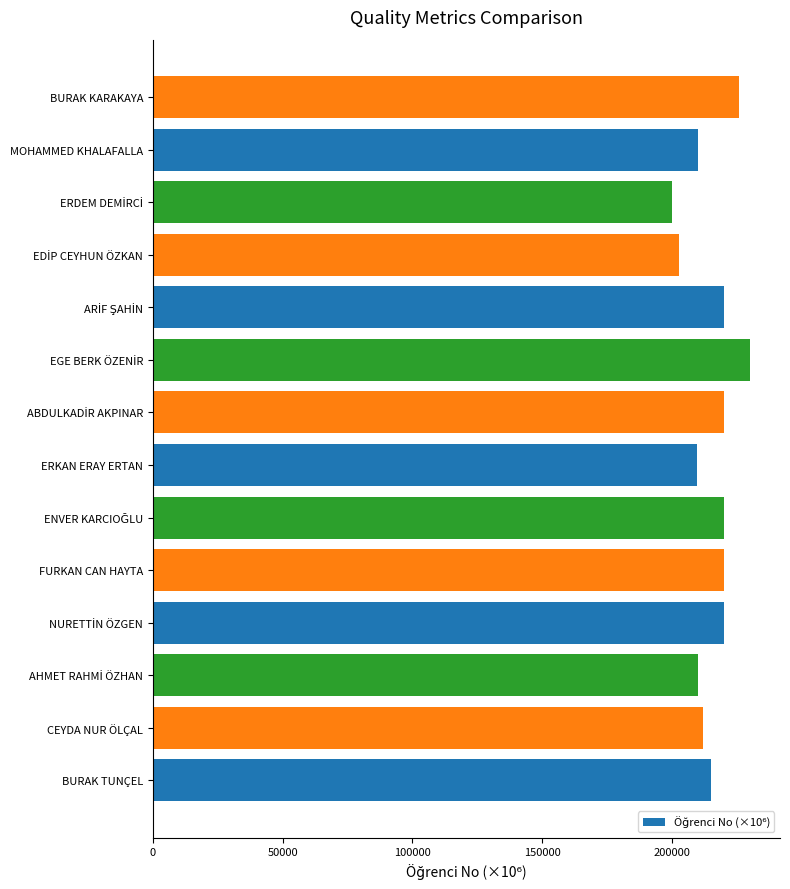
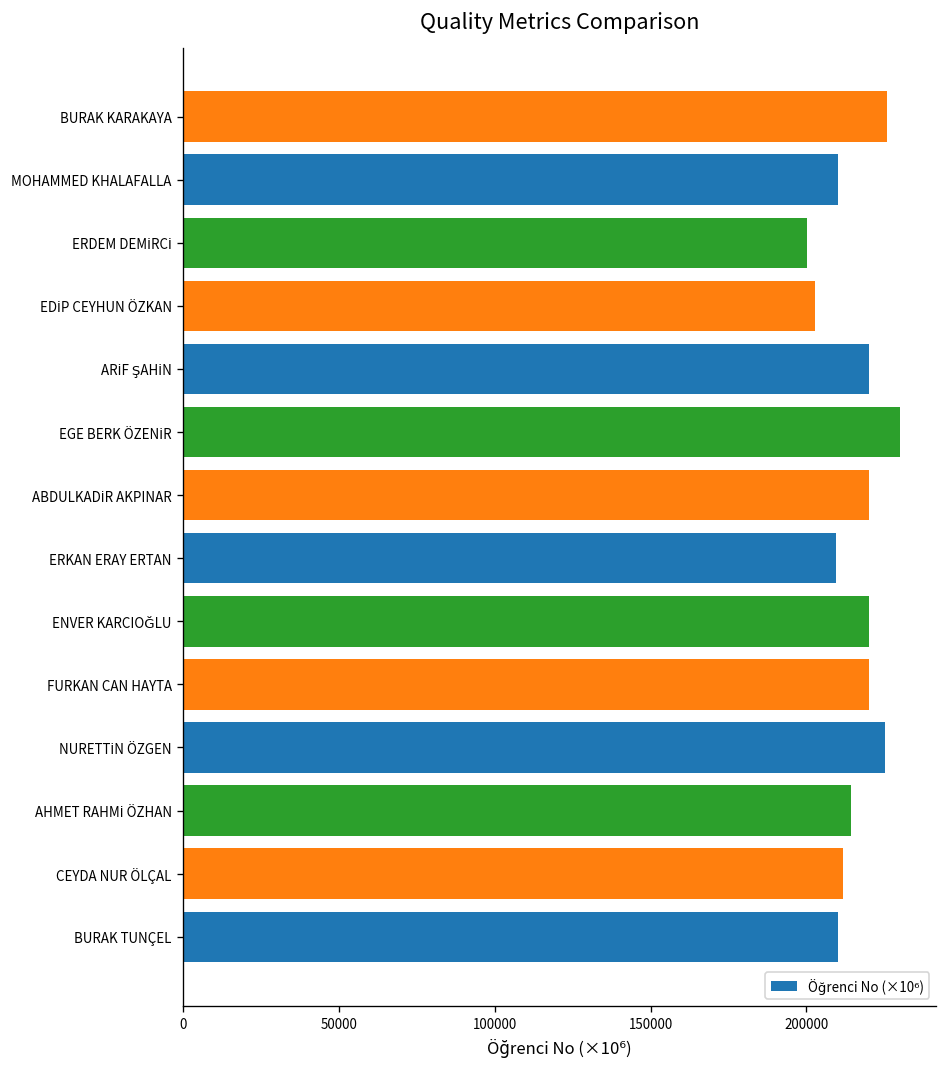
NURETTİN ÖZGEN: 220000 -> 225000
AHMET RAHMİ ÖZHAN: 210000 -> 214000
BURAK TUNÇEL: 215000 -> 210000
